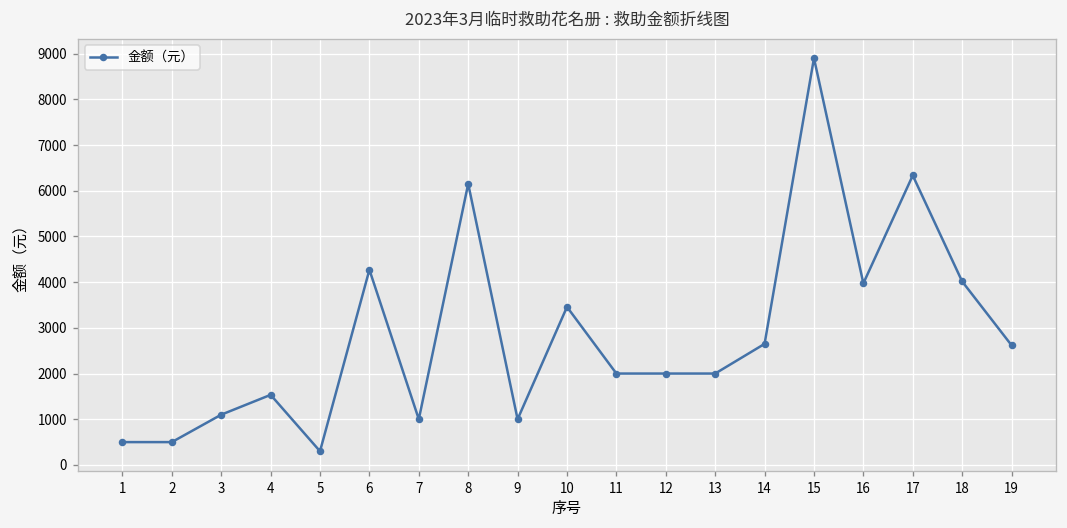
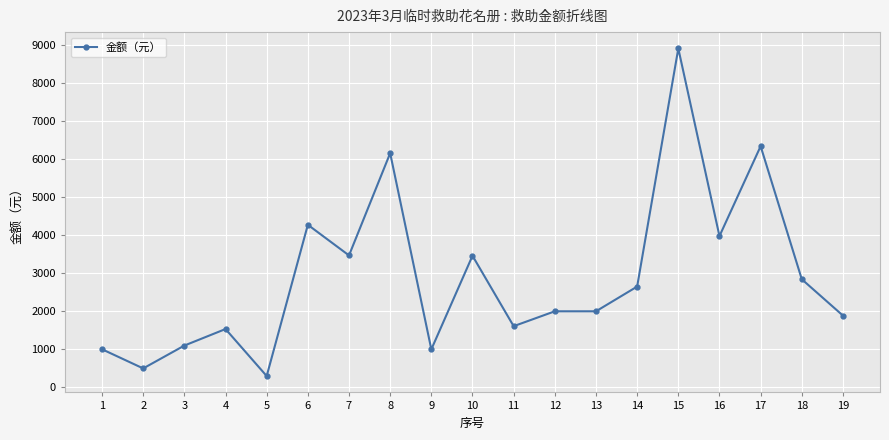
1: 500 -> 1000
7: 1000 -> 3500
11: 2000 -> 1600
18: 4000 -> 2800
19: 2600 -> 1900
